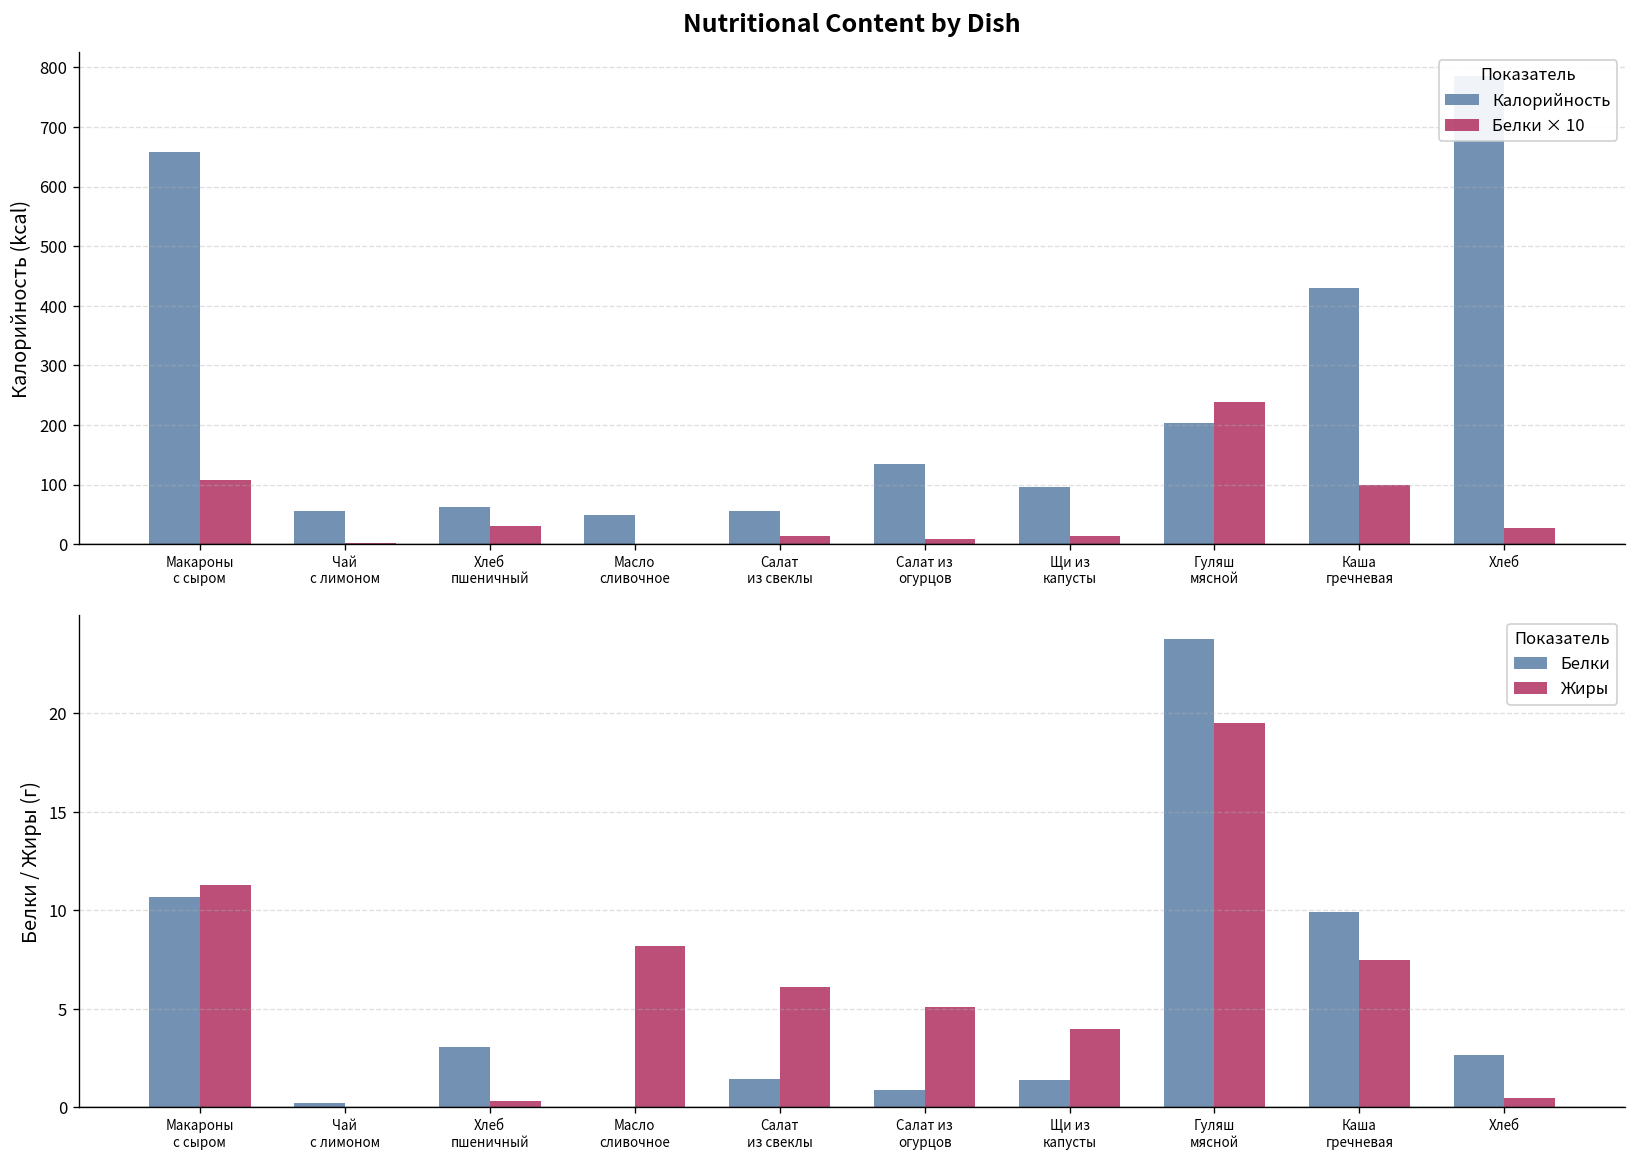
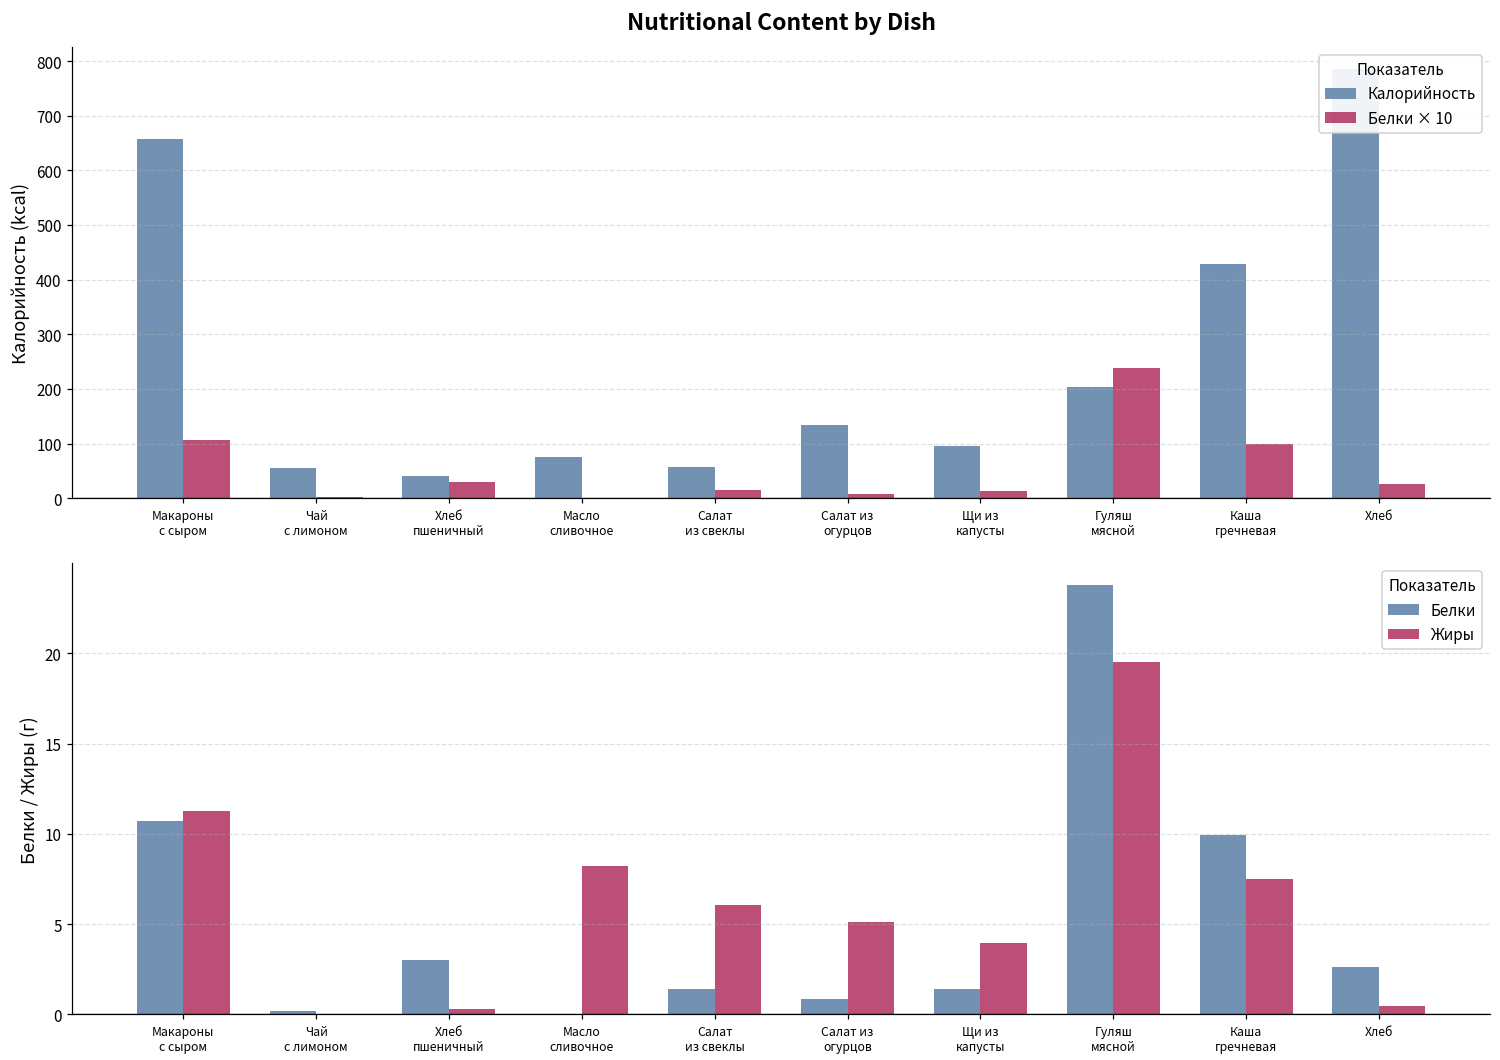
Nutritional Content by Dish, Калорийность, Хлеб пшеничный: 60 -> 40
Nutritional Content by Dish, Калорийность, Масло сливочное: 50 -> 80
